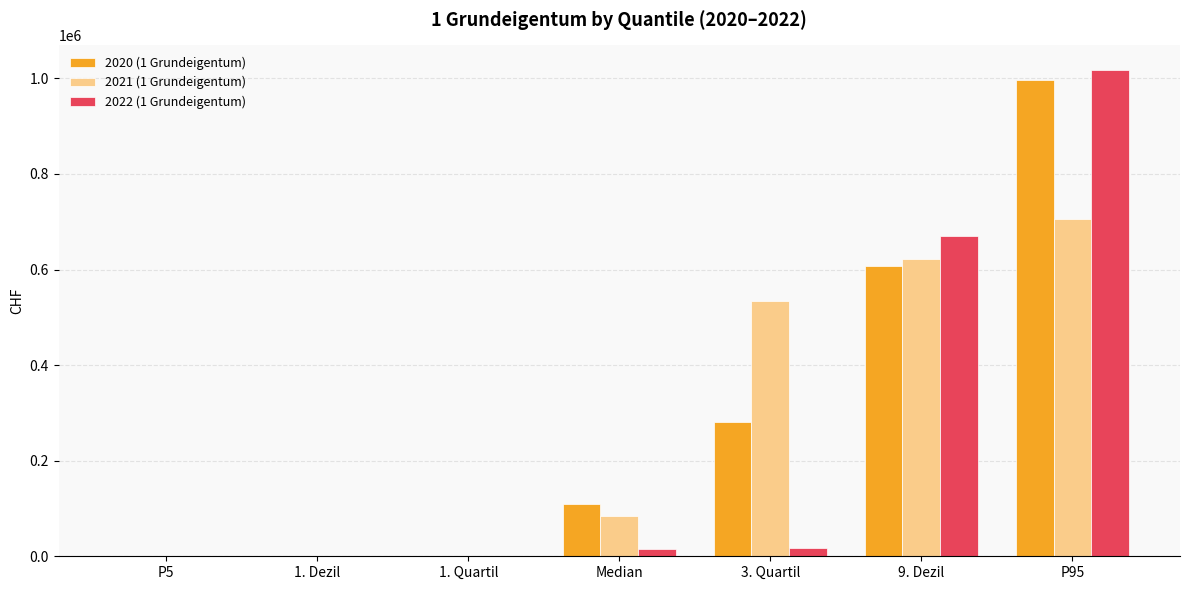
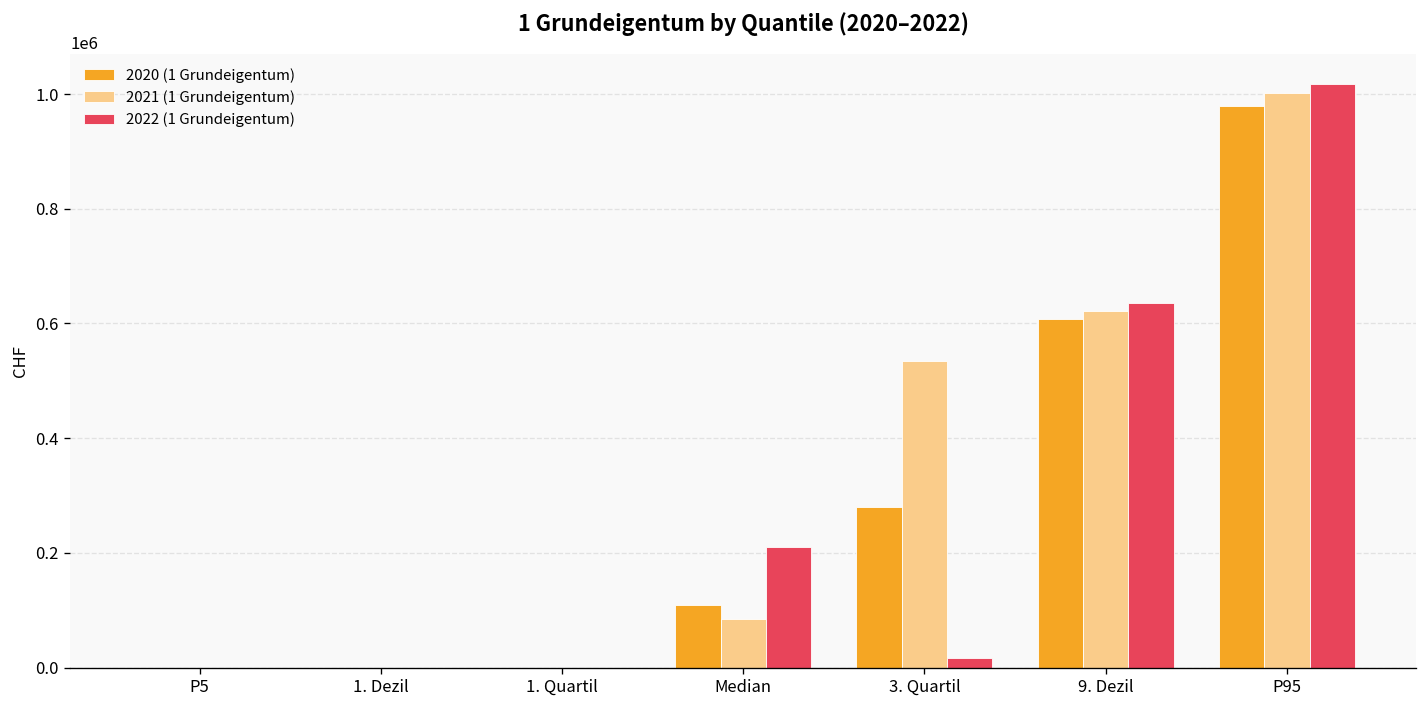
2022 (1 Grundeigentum), Median: 20000 -> 210000
2022 (1 Grundeigentum), 9. Dezil: 670000 -> 640000
2020 (1 Grundeigentum), P95: 1000000 -> 980000
2021 (1 Grundeigentum), P95: 710000 -> 1000000
